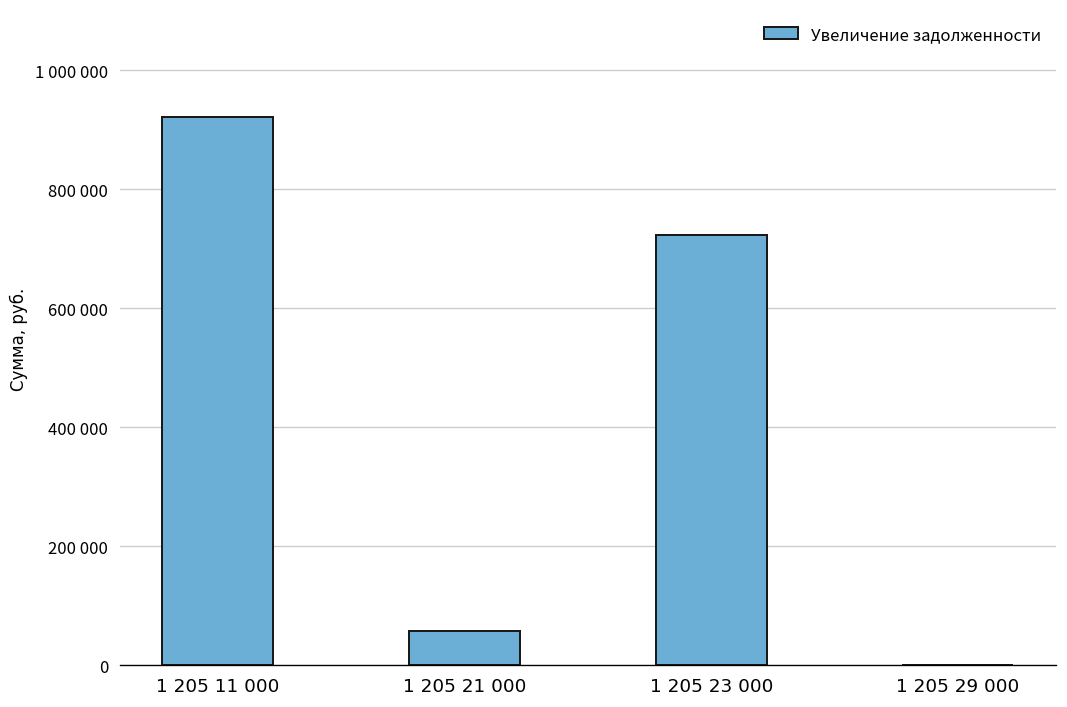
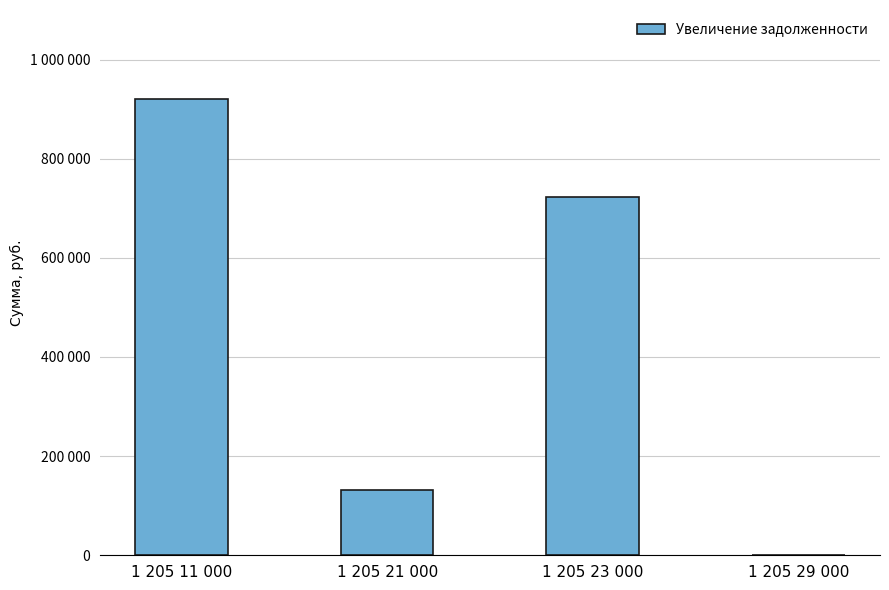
1 205 21 000: 60000 -> 130000
